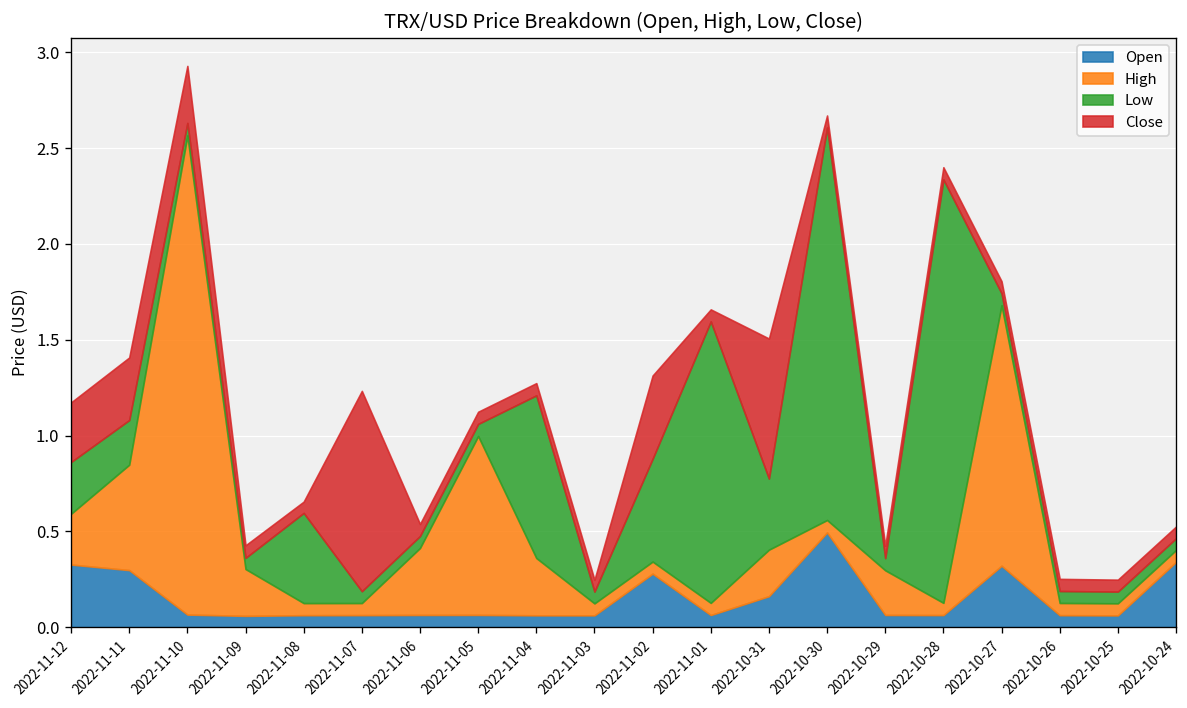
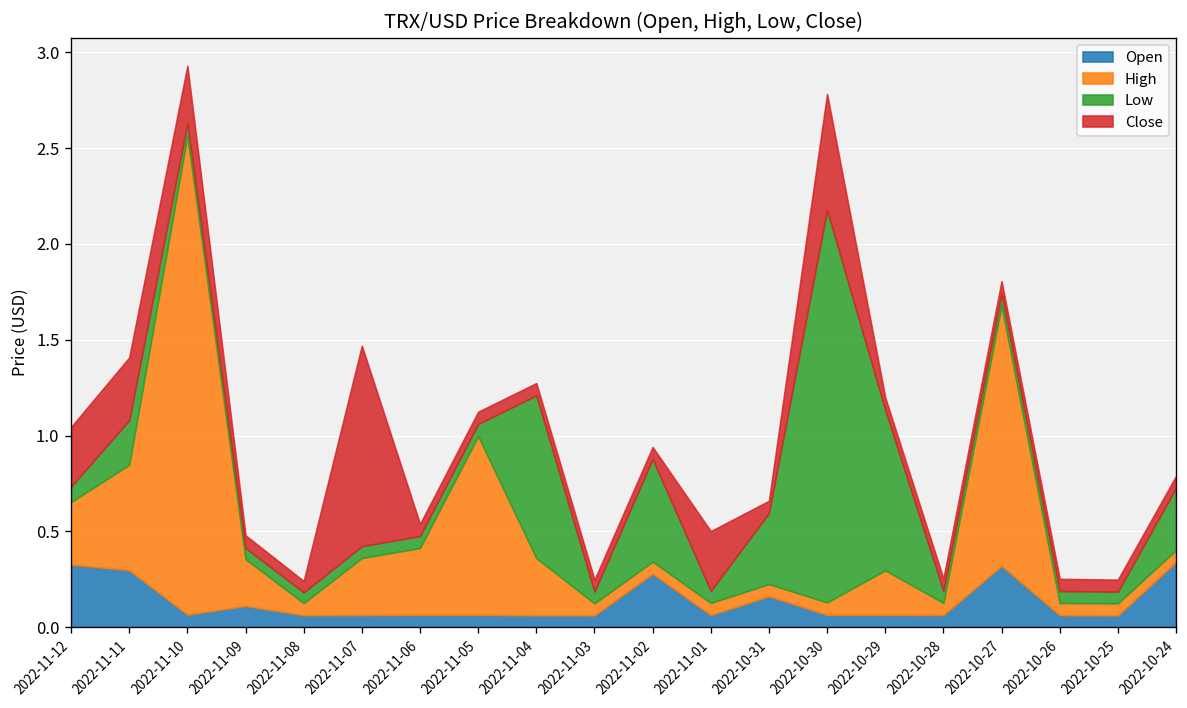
High, 2022-11-12: 0.27 -> 0.33
Low, 2022-11-12: 0.27 -> 0.08
Open, 2022-11-09: 0.06 -> 0.11
Low, 2022-11-08: 0.47 -> 0.06
High, 2022-11-07: 0.06 -> 0.30
Close, 2022-11-02: 0.43 -> 0.06
Low, 2022-11-01: 1.47 -> 0.06
Close, 2022-11-01: 0.06 -> 0.31
High, 2022-10-31: 0.24 -> 0.06
Close, 2022-10-31: 0.73 -> 0.06
Open, 2022-10-30: 0.49 -> 0.06
Close, 2022-10-30: 0.06 -> 0.60
Low, 2022-10-29: 0.06 -> 0.84
Low, 2022-10-28: 2.21 -> 0.06
Low, 2022-10-24: 0.06 -> 0.33
